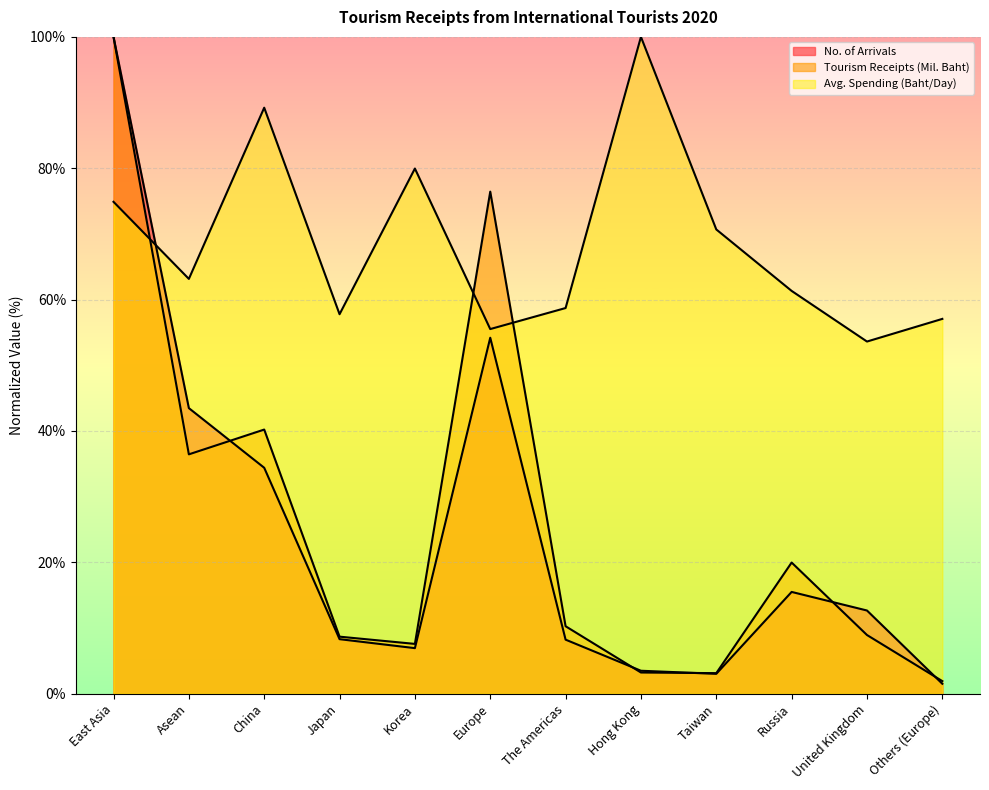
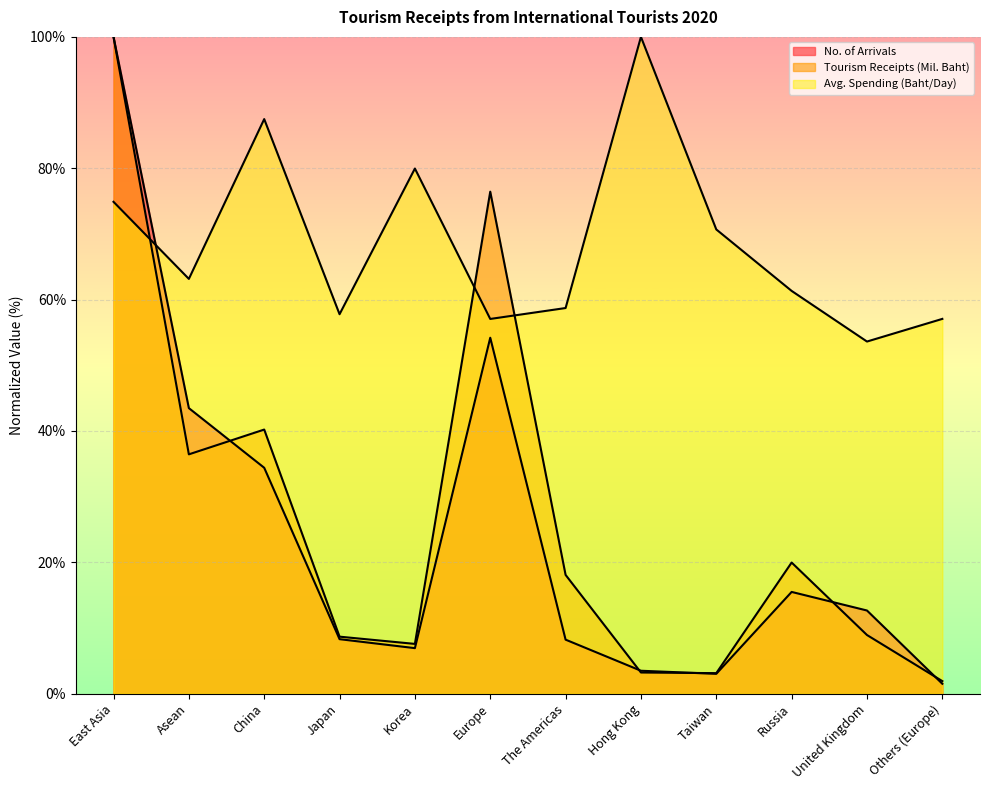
Avg. Spending (Baht/Day), China: 89% -> 87%
Avg. Spending (Baht/Day), Europe: 56% -> 57%
Tourism Receipts (Mil. Baht), The Americas: 10% -> 18%
